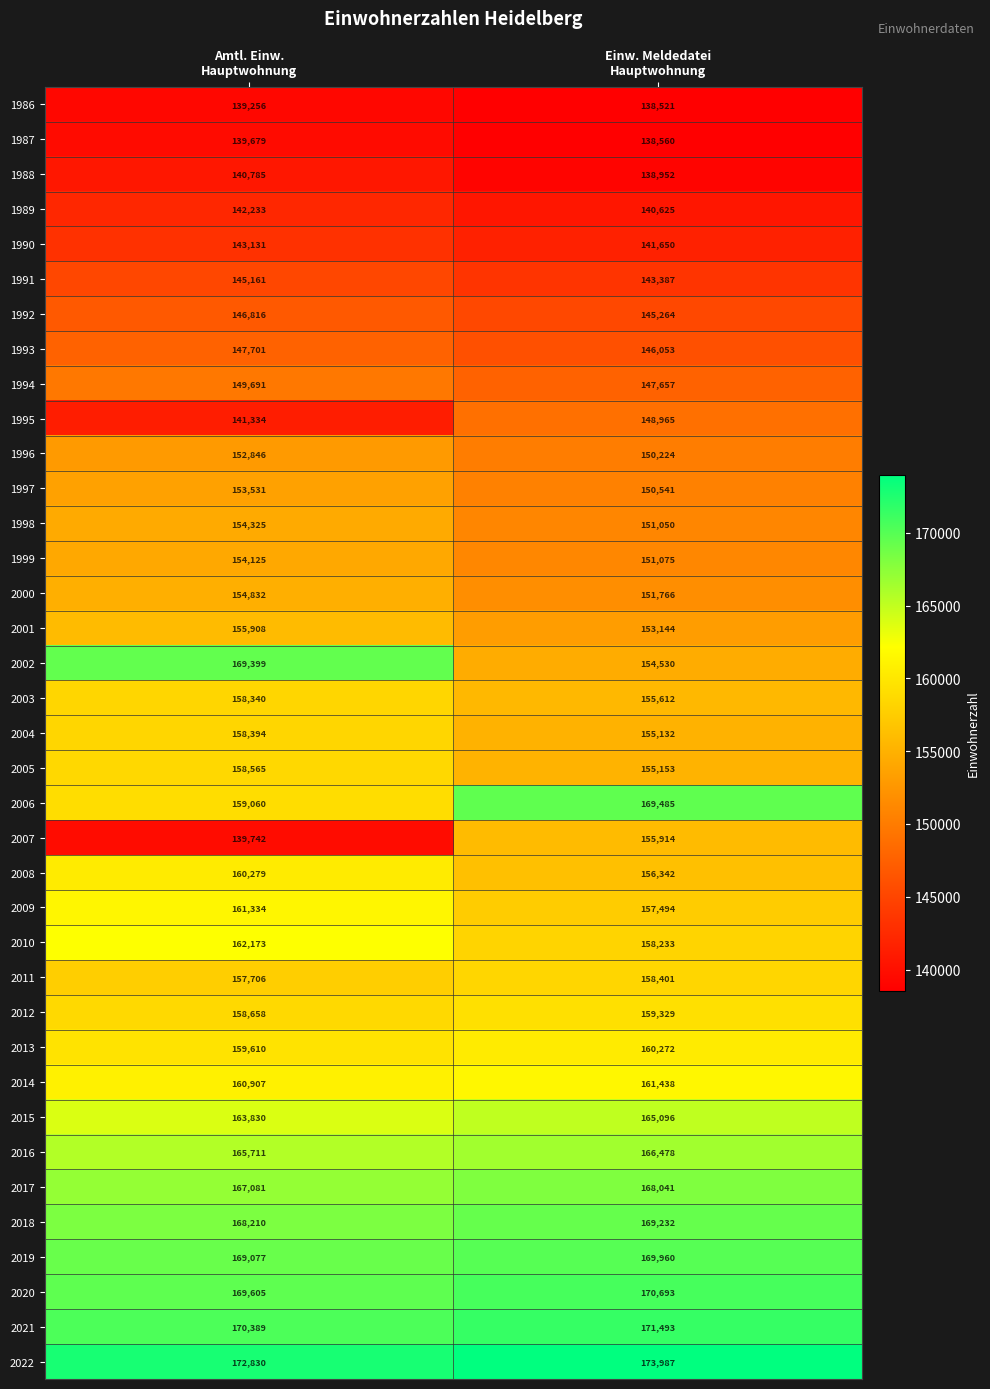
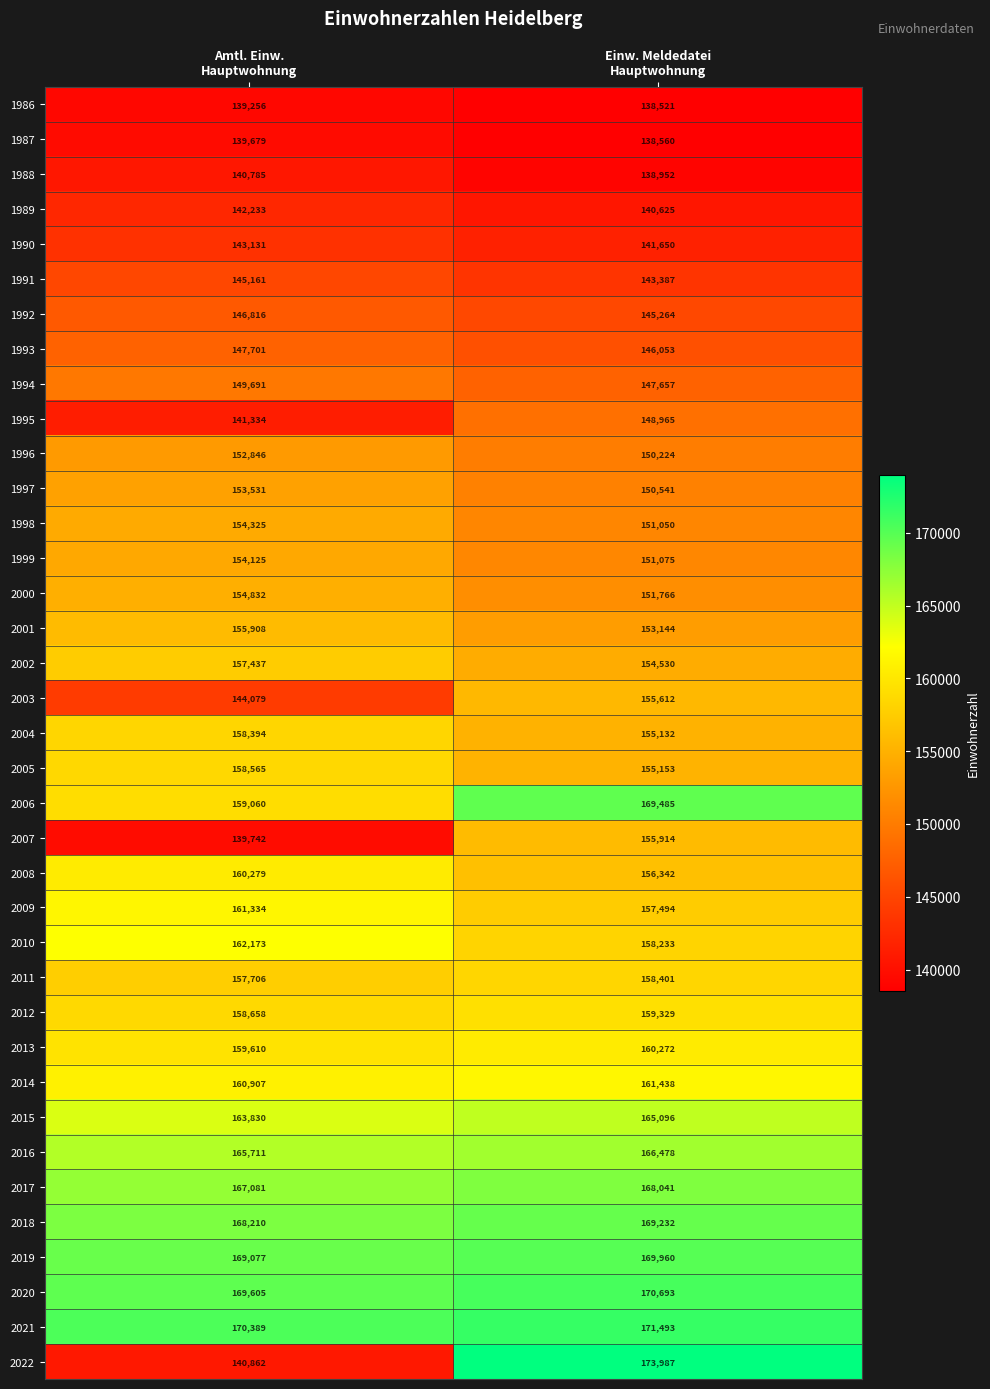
2002, Amtl. Einw. Hauptwohnung: 169,399 -> 157,437
2003, Amtl. Einw. Hauptwohnung: 158,340 -> 144,079
2022, Amtl. Einw. Hauptwohnung: 172,830 -> 140,862
